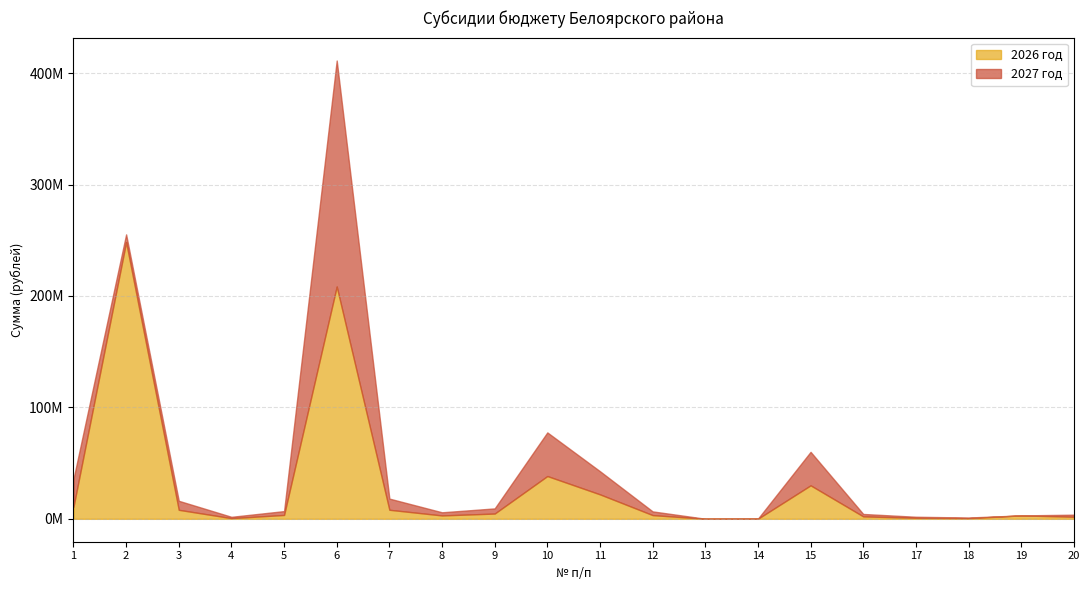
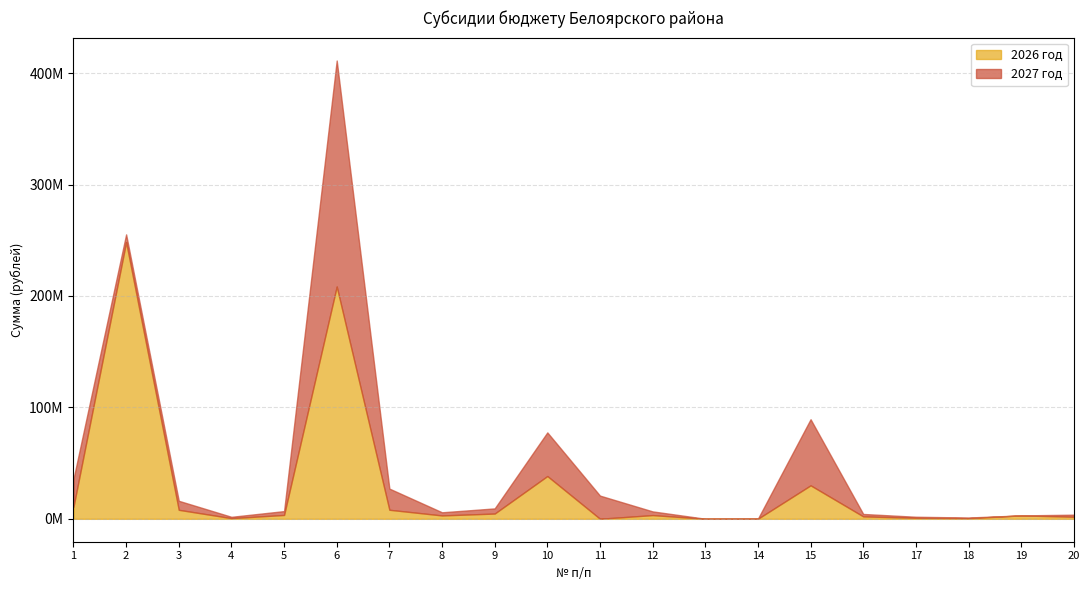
2027 год, 7: 10000000 -> 19000000
2026 год, 11: 22000000 -> 0
2027 год, 15: 30000000 -> 59000000
